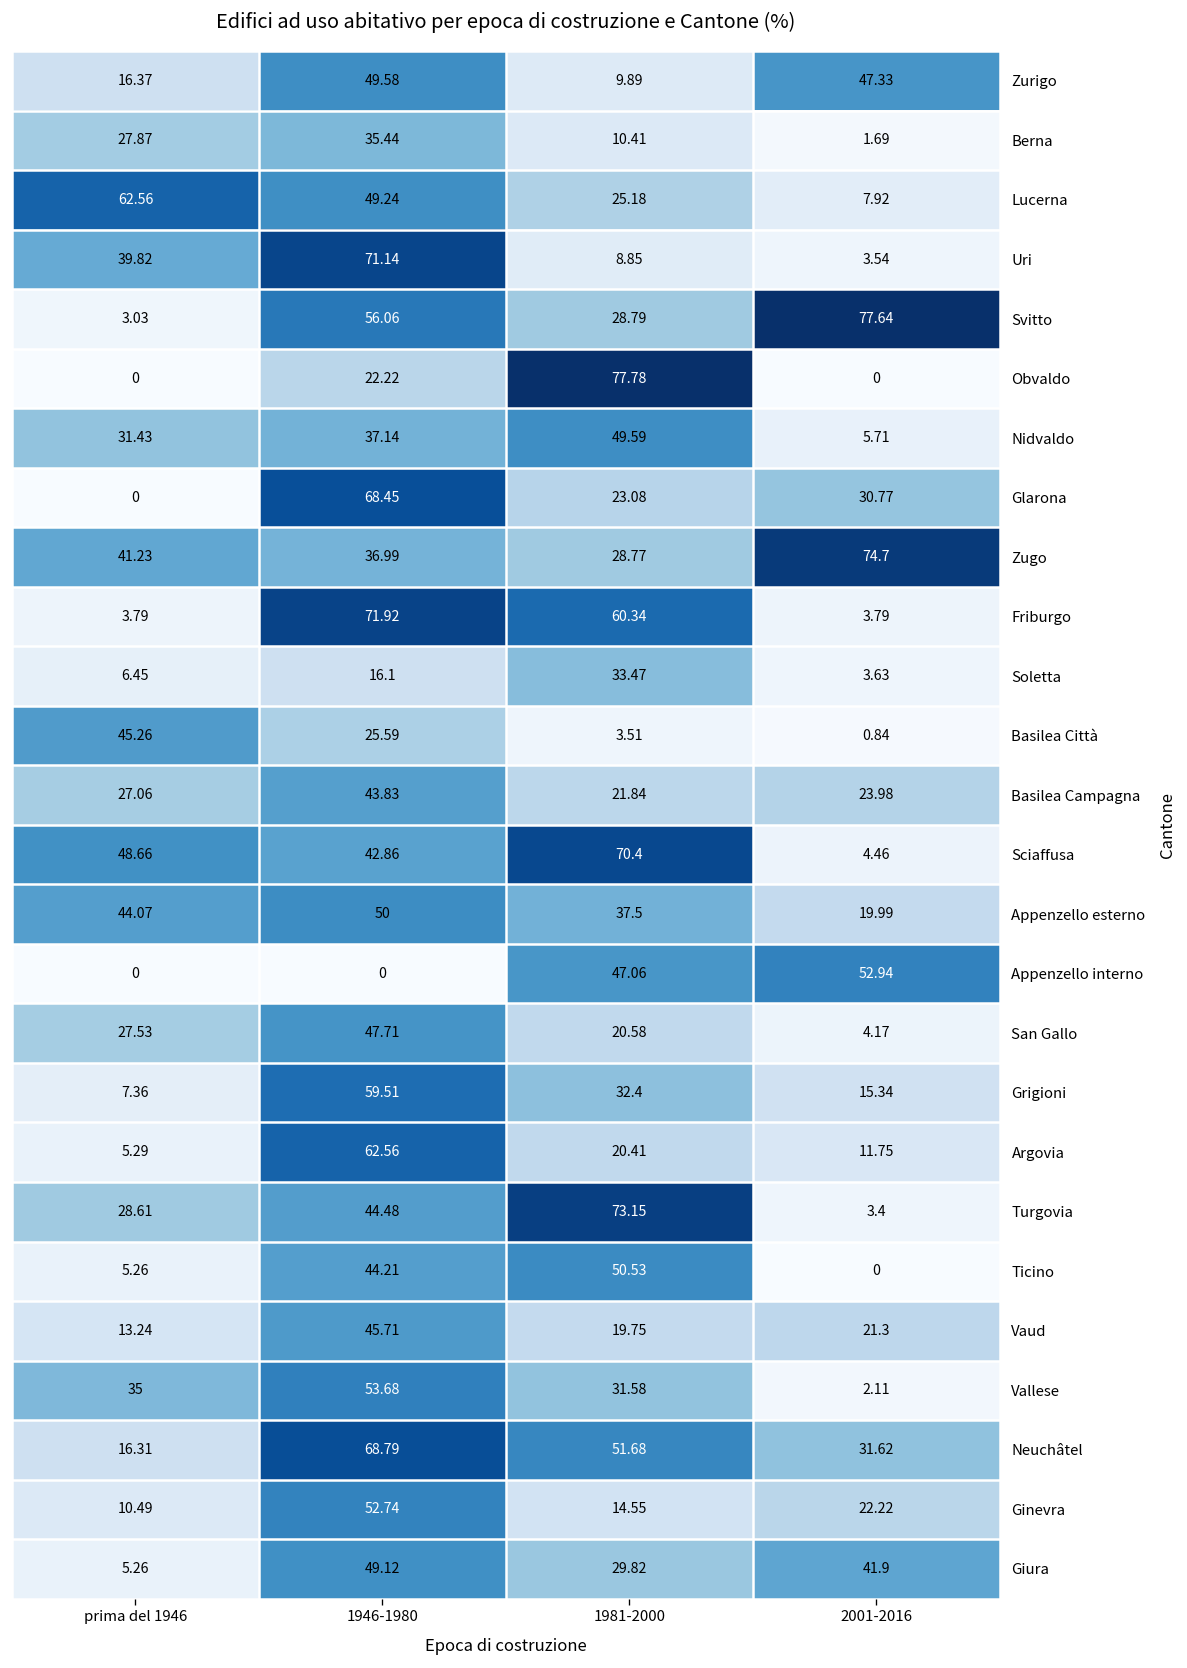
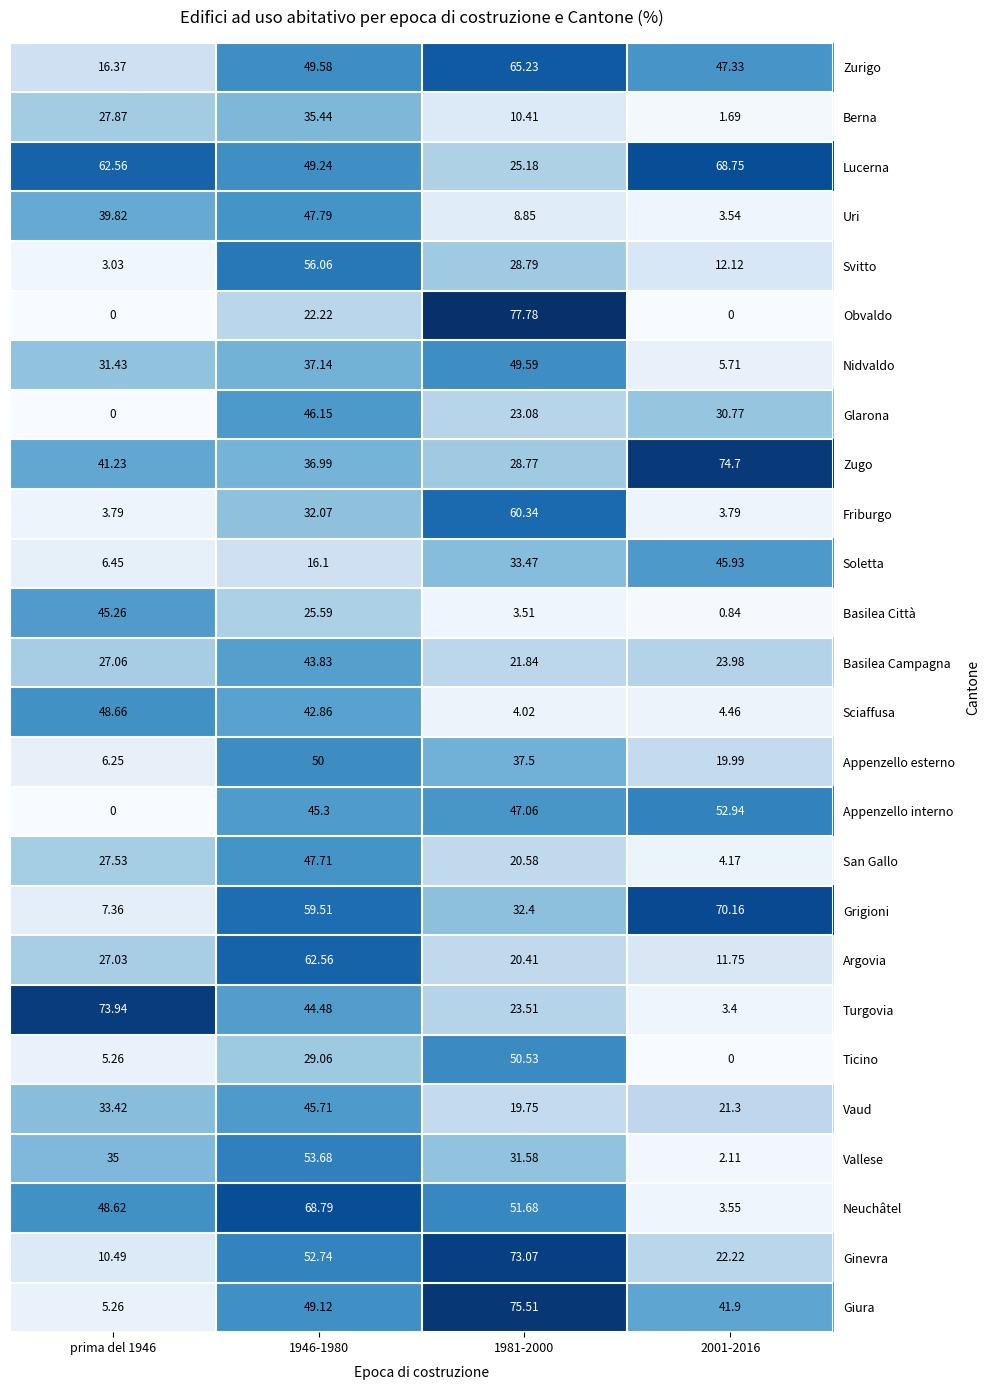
Zurigo, 1981-2000: 9.89 -> 65.23
Lucerna, 2001-2016: 7.92 -> 68.75
Uri, 1946-1980: 71.14 -> 47.79
Svitto, 2001-2016: 77.64 -> 12.12
Glarona, 1946-1980: 68.45 -> 46.15
Friburgo, 1946-1980: 71.92 -> 32.07
Soletta, 2001-2016: 3.63 -> 45.93
Sciaffusa, 1981-2000: 70.4 -> 4.02
Appenzello esterno, prima del 1946: 44.07 -> 6.25
Appenzello interno, 1946-1980: 0 -> 45.3
Grigioni, 2001-2016: 15.34 -> 70.16
Argovia, prima del 1946: 5.29 -> 27.03
Turgovia, prima del 1946: 28.61 -> 73.94
Turgovia, 1981-2000: 73.15 -> 23.51
Ticino, 1946-1980: 44.21 -> 29.06
Vaud, prima del 1946: 13.24 -> 33.42
Neuchâtel, prima del 1946: 16.31 -> 48.62
Neuchâtel, 2001-2016: 31.62 -> 3.55
Ginevra, 1981-2000: 14.55 -> 73.07
Giura, 1981-2000: 29.82 -> 75.51
